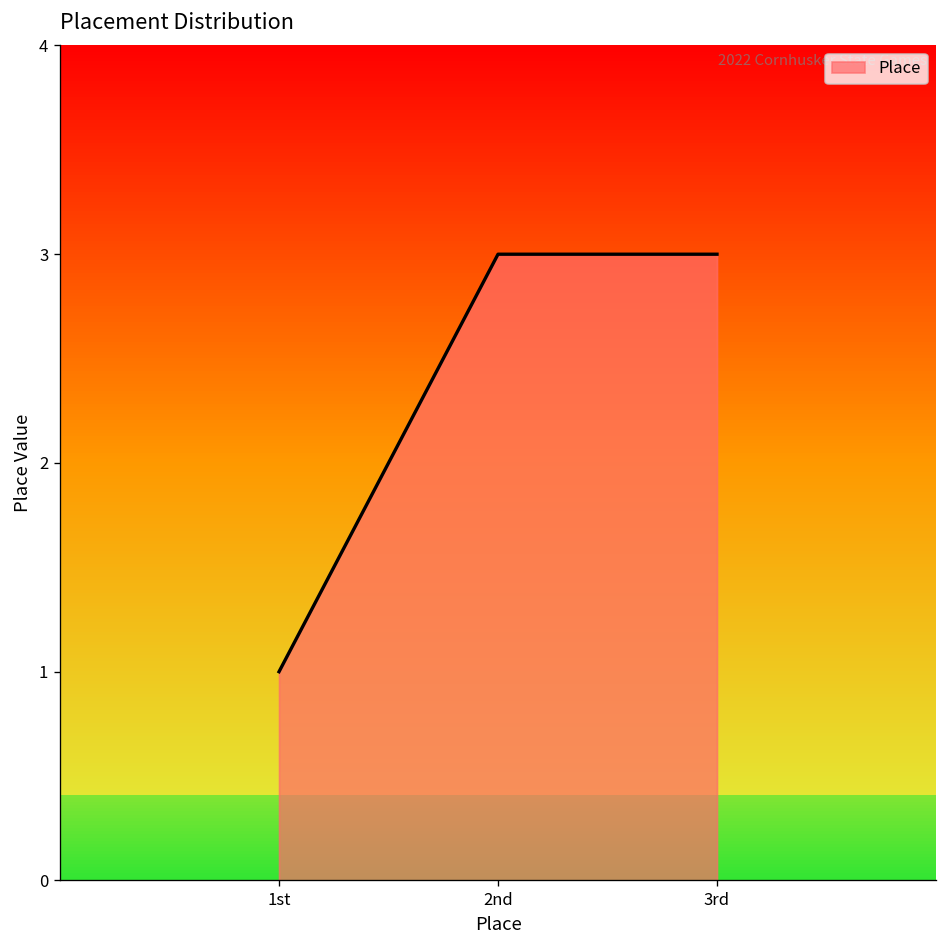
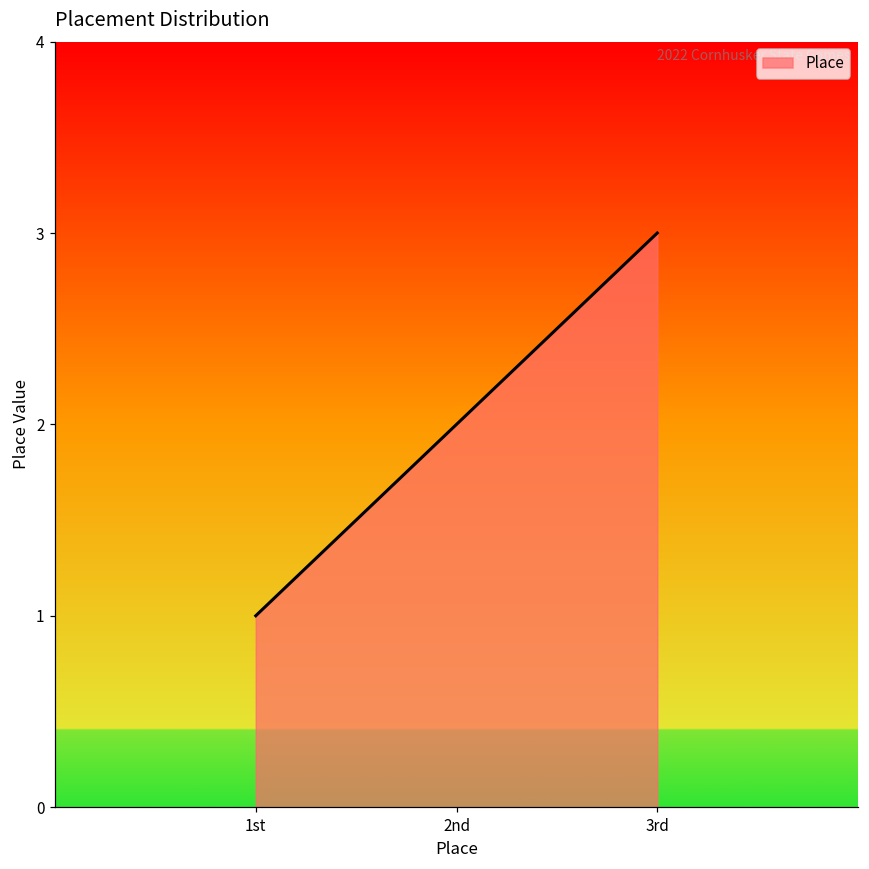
2nd: 3 -> 2
